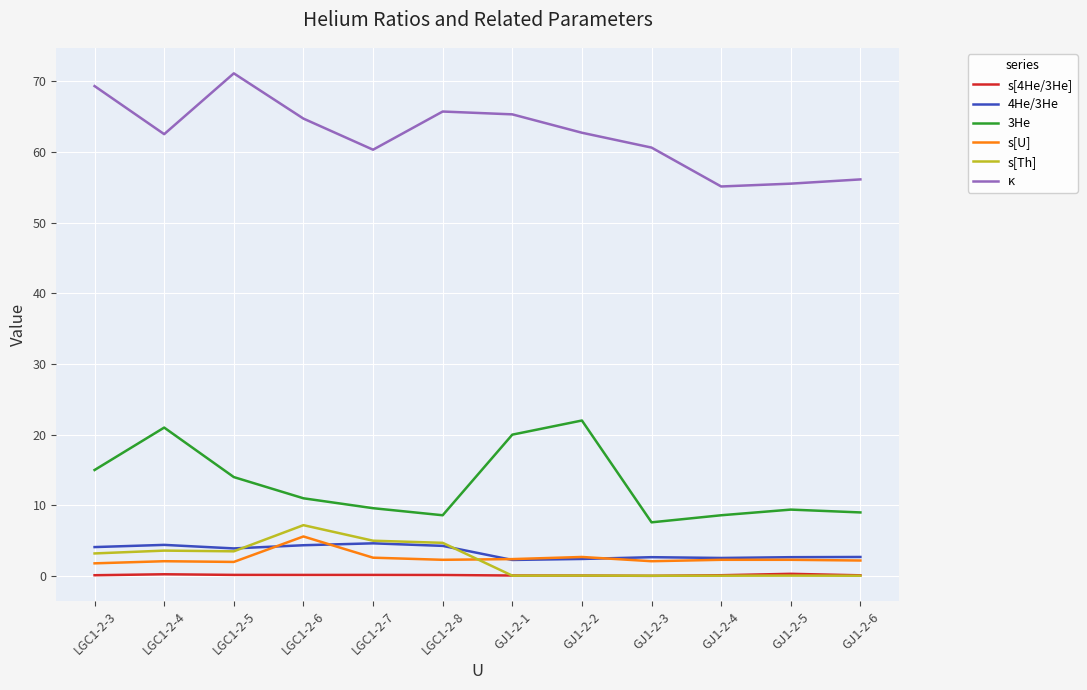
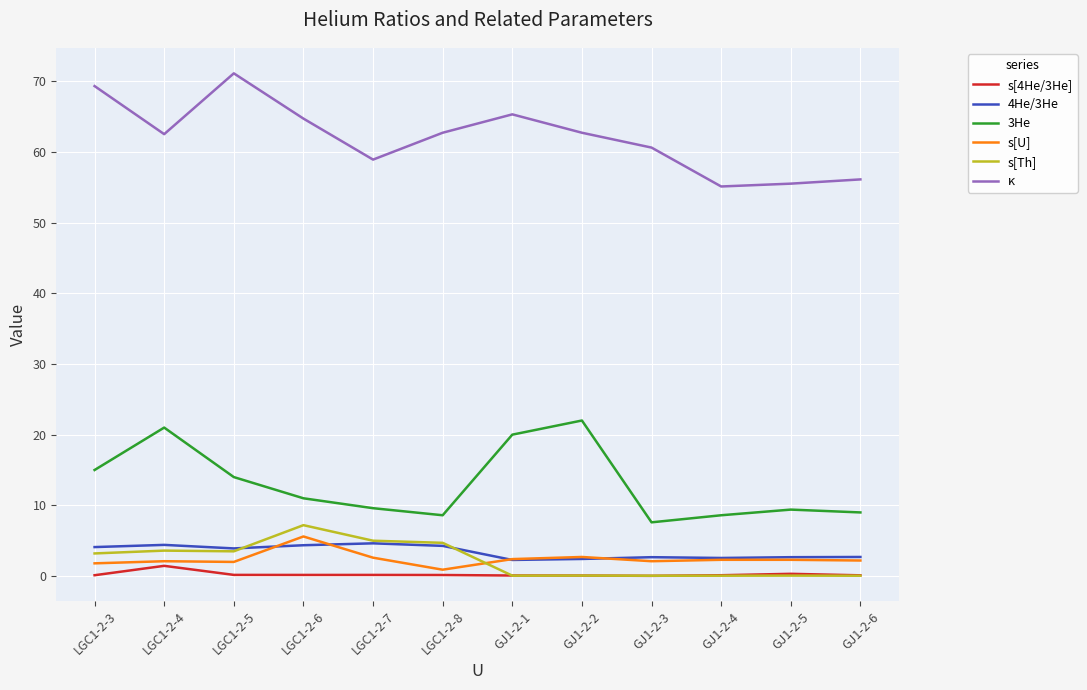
s[4He/3He], LGC1-2-4: 0 -> 1
κ, LGC1-2-7: 60 -> 59
s[U], LGC1-2-8: 2 -> 1
κ, LGC1-2-8: 66 -> 63
